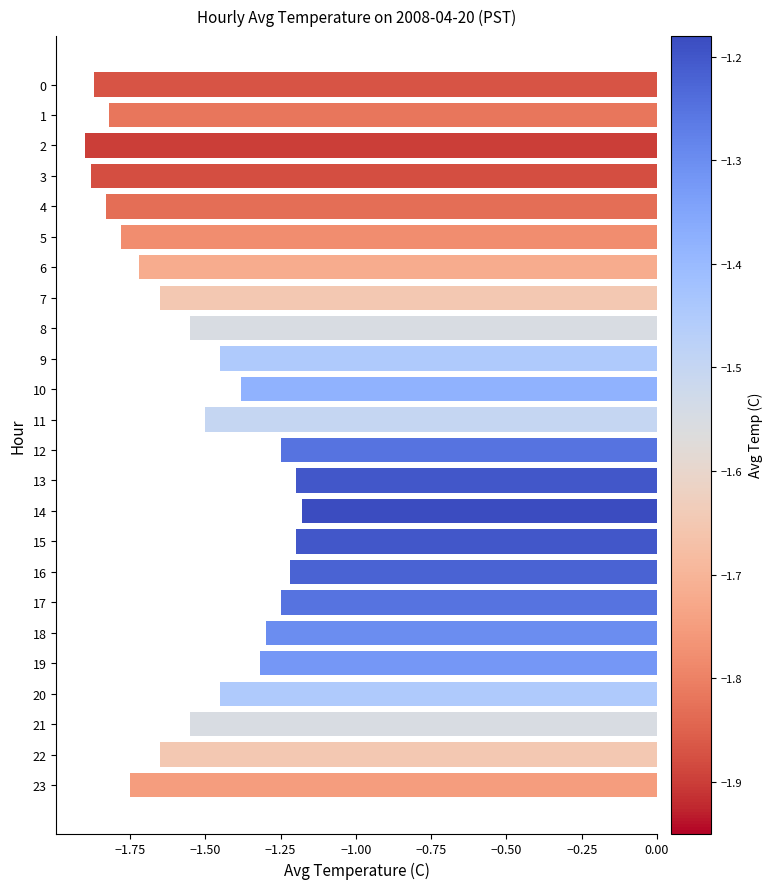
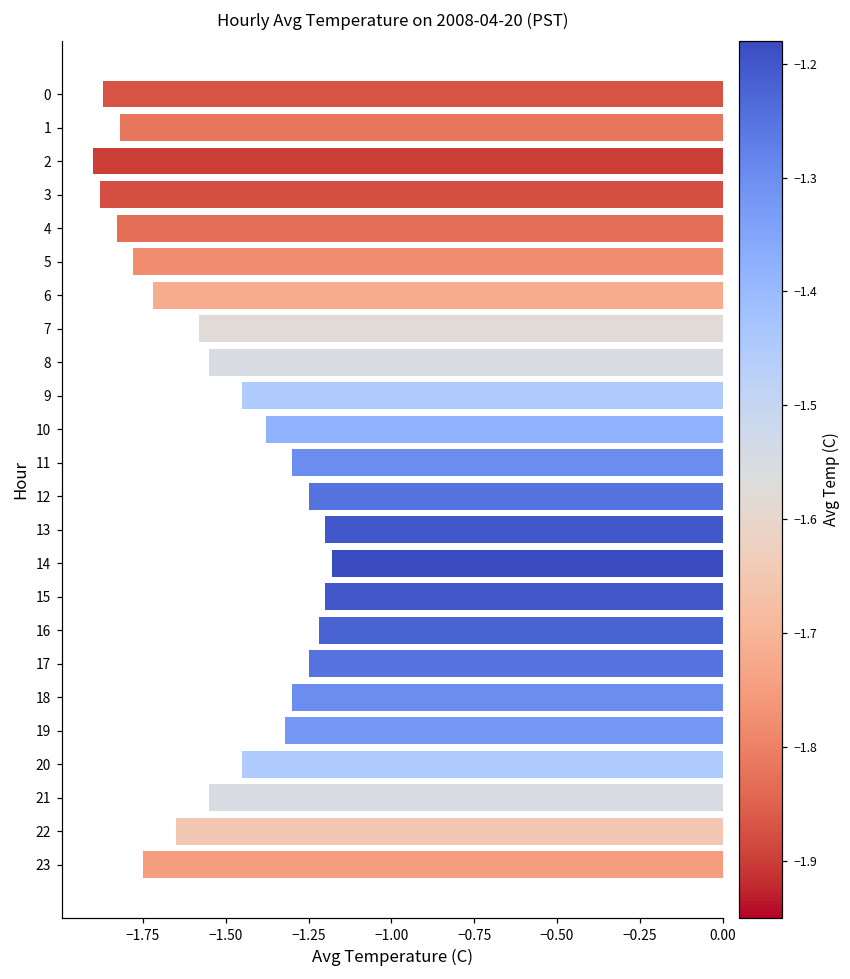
7: -1.65 -> -1.58
11: -1.5 -> -1.3
